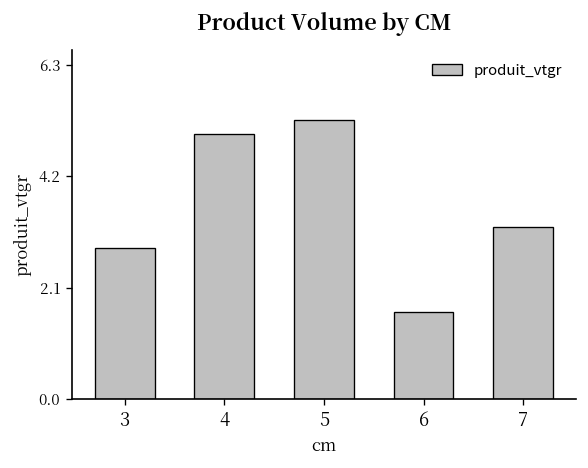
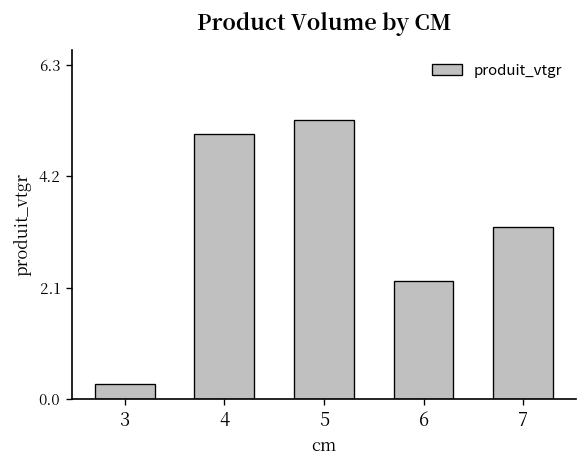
3: 2.8 -> 0.3
6: 1.6 -> 2.2
